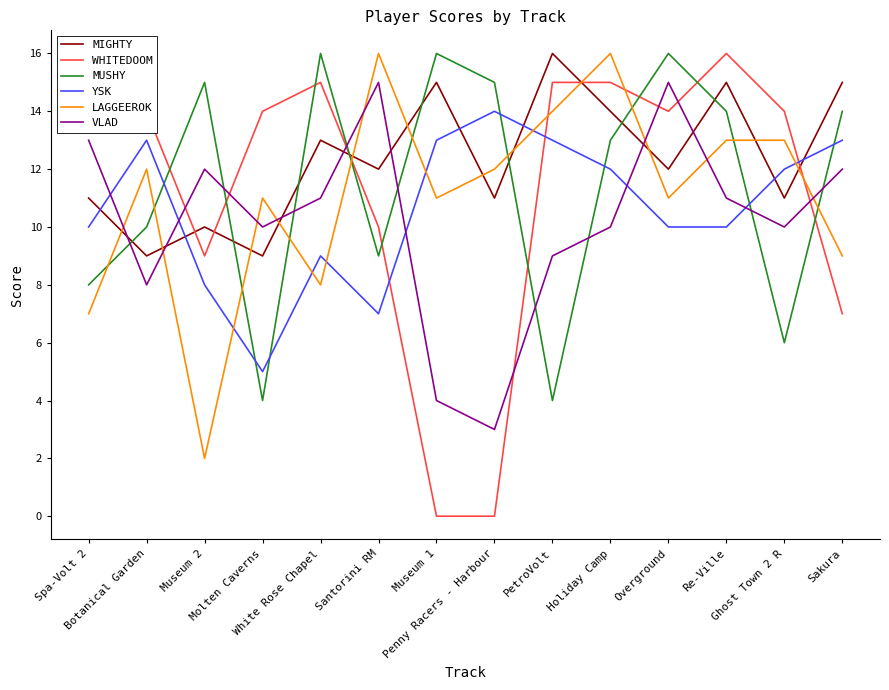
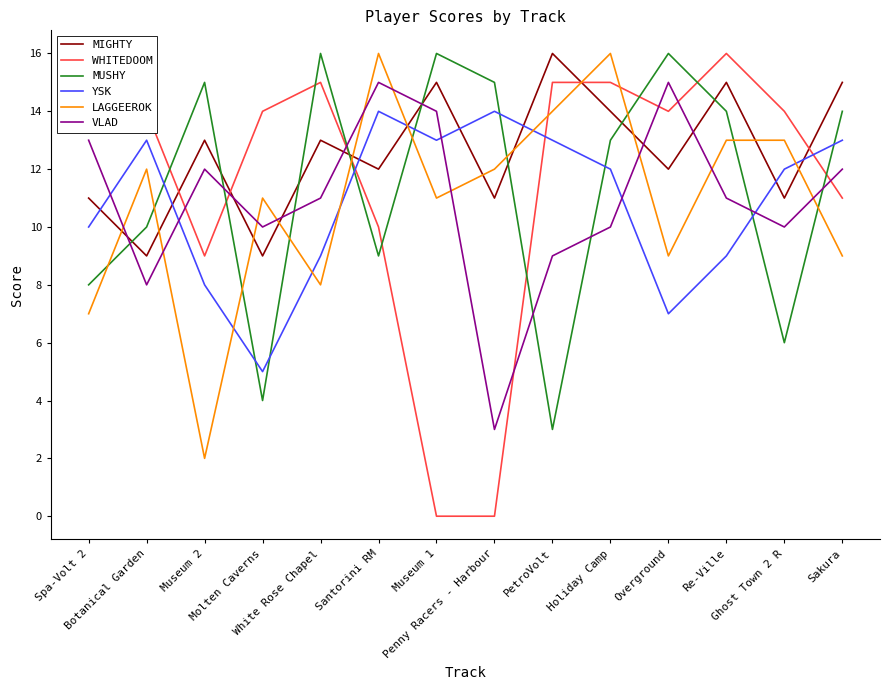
MIGHTY, Museum 2: 10 -> 13
YSK, Santorini RM: 7 -> 14
VLAD, Museum 1: 4 -> 14
MUSHY, PetroVolt: 4 -> 3
YSK, Overground: 10 -> 7
LAGGEEROK, Overground: 11 -> 9
YSK, Re-Ville: 10 -> 9
WHITEDOOM, Sakura: 7 -> 11
